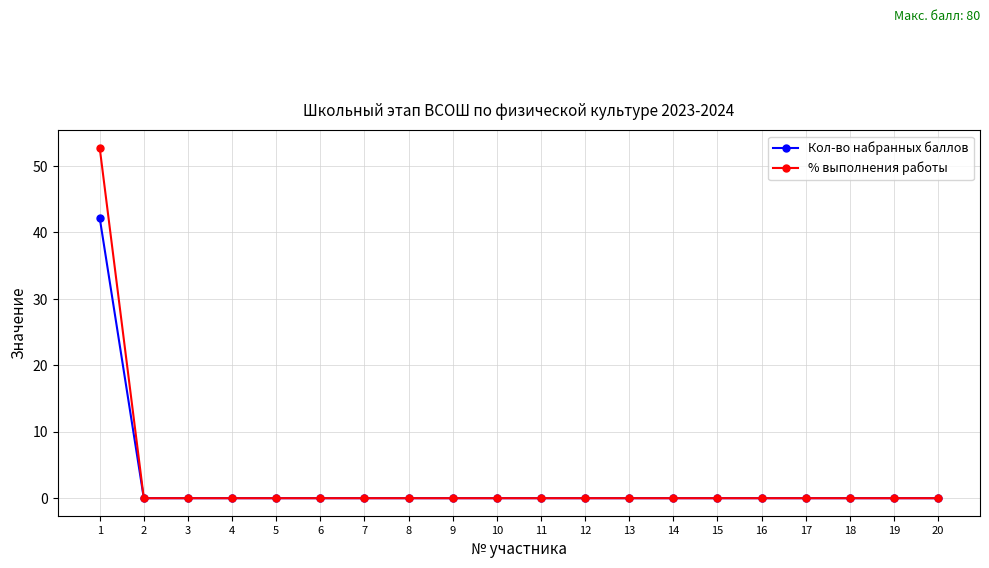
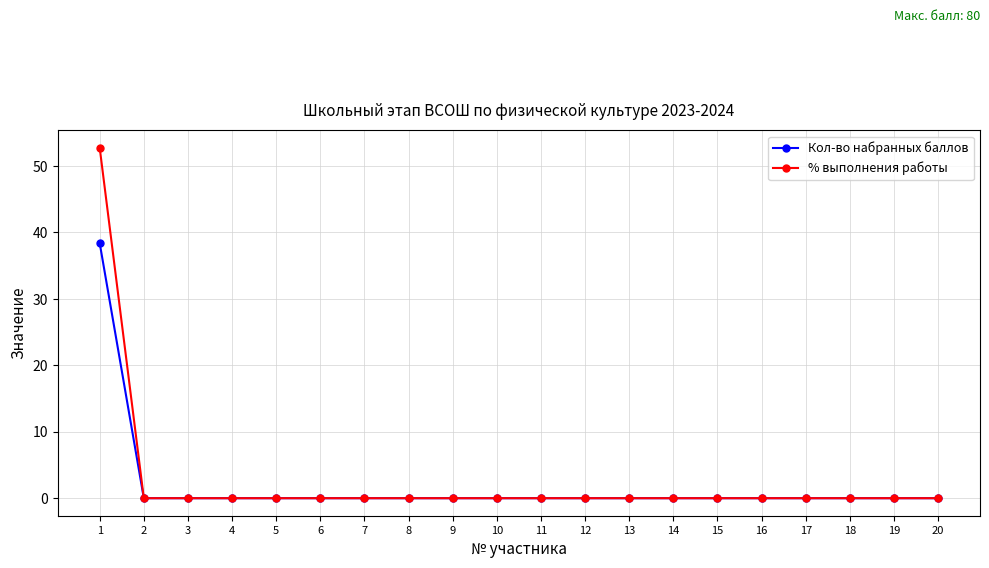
Кол-во набранных баллов, 1: 42 -> 38
